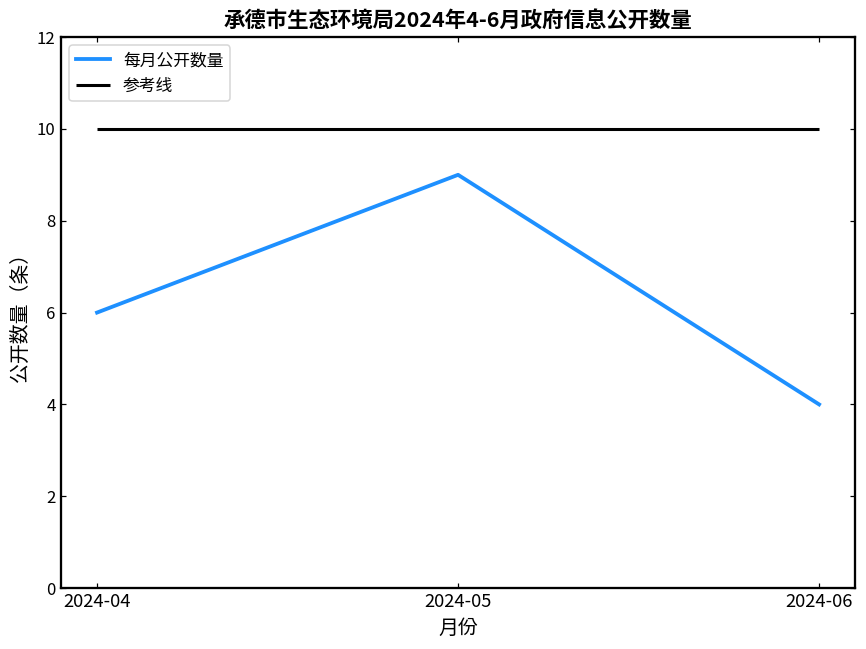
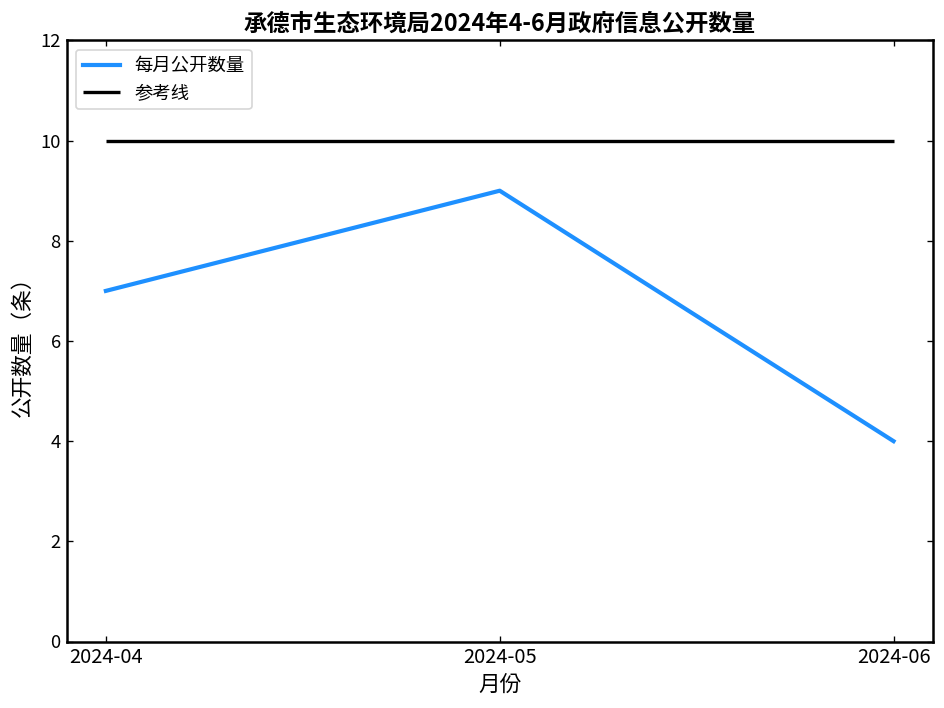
2024-04: 6 -> 7
